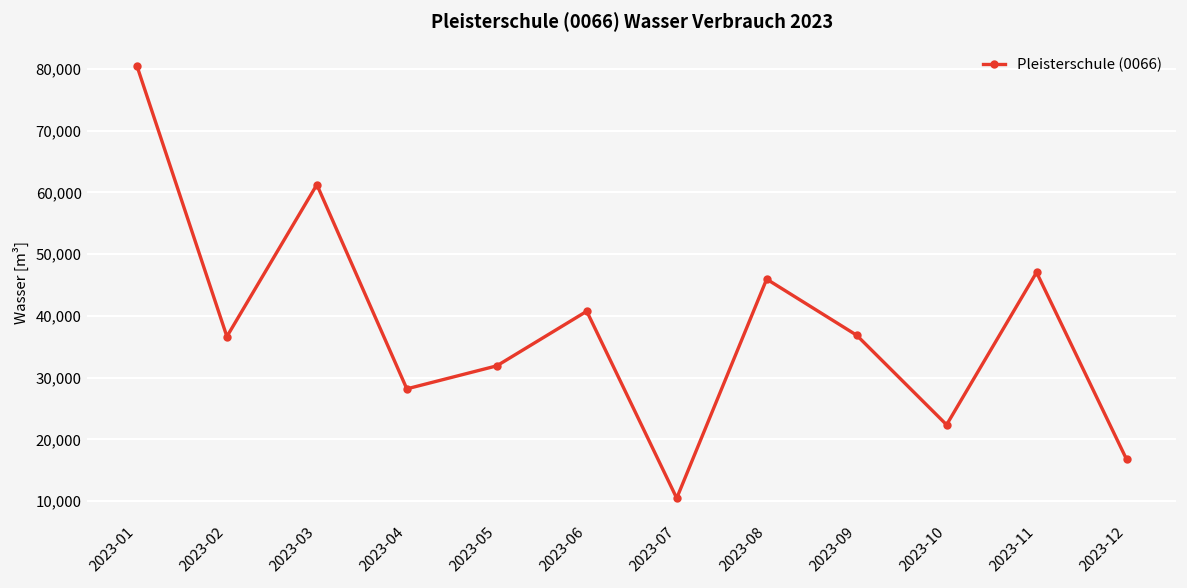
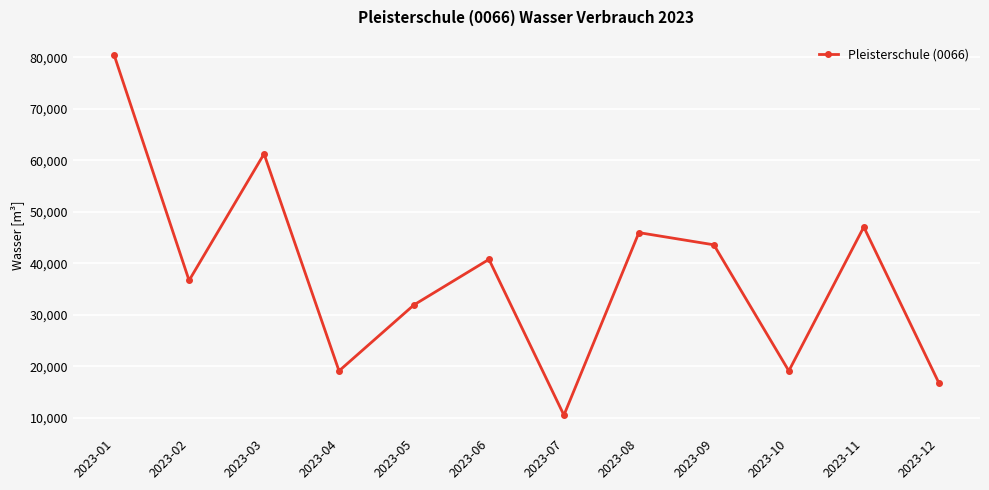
2023-04: 28,000 -> 19,000
2023-09: 37,000 -> 44,000
2023-10: 22,000 -> 19,000
